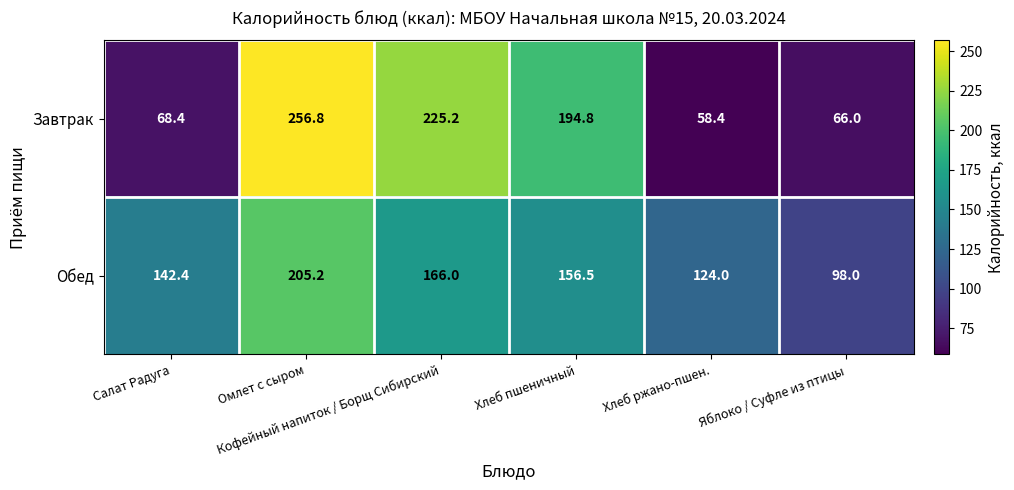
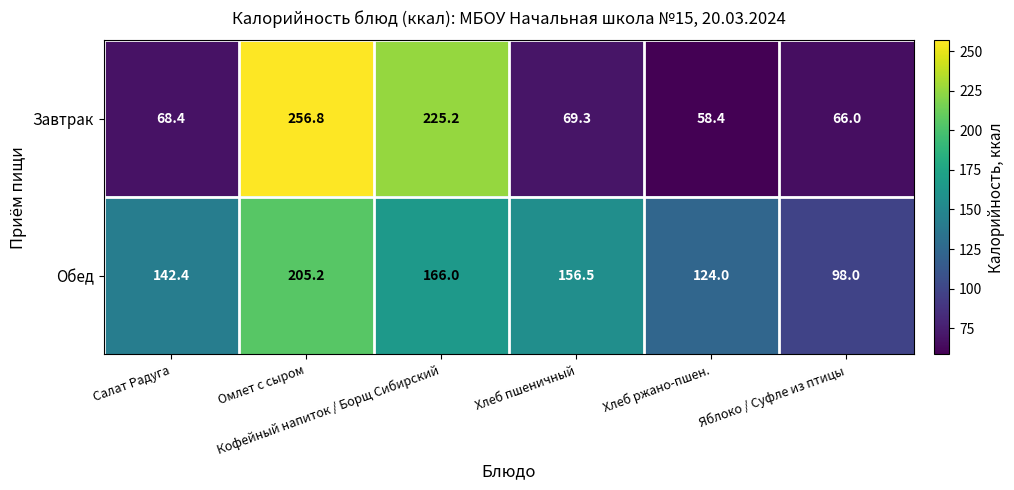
Завтрак, Хлеб пшеничный: 194.8 -> 69.3
